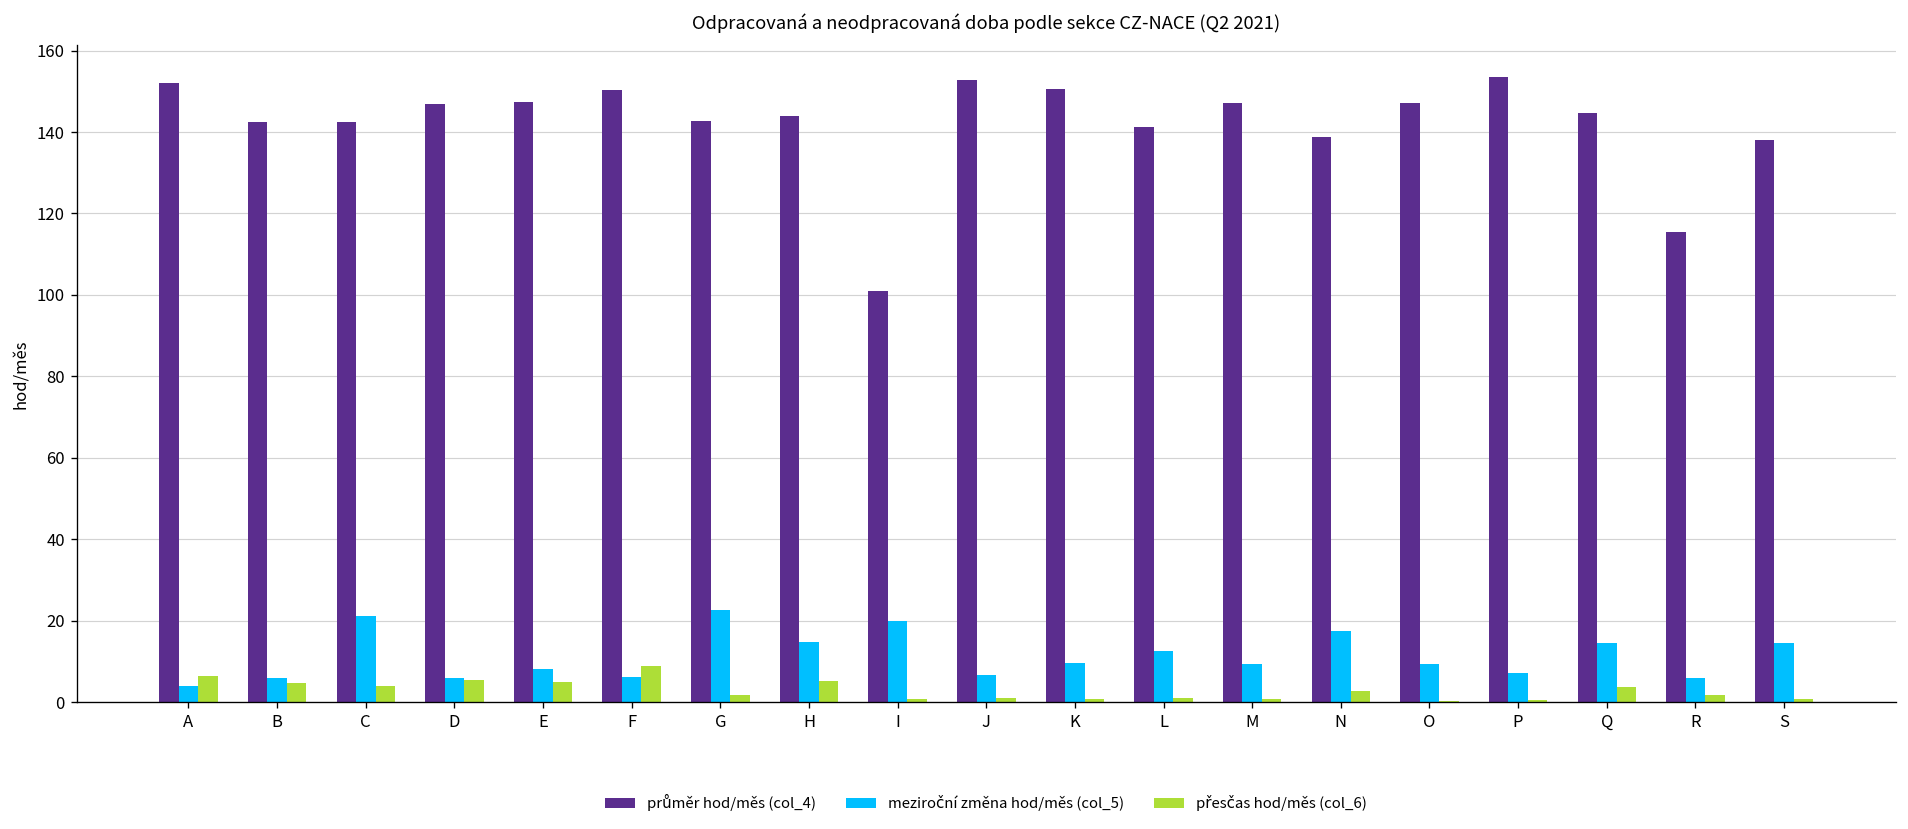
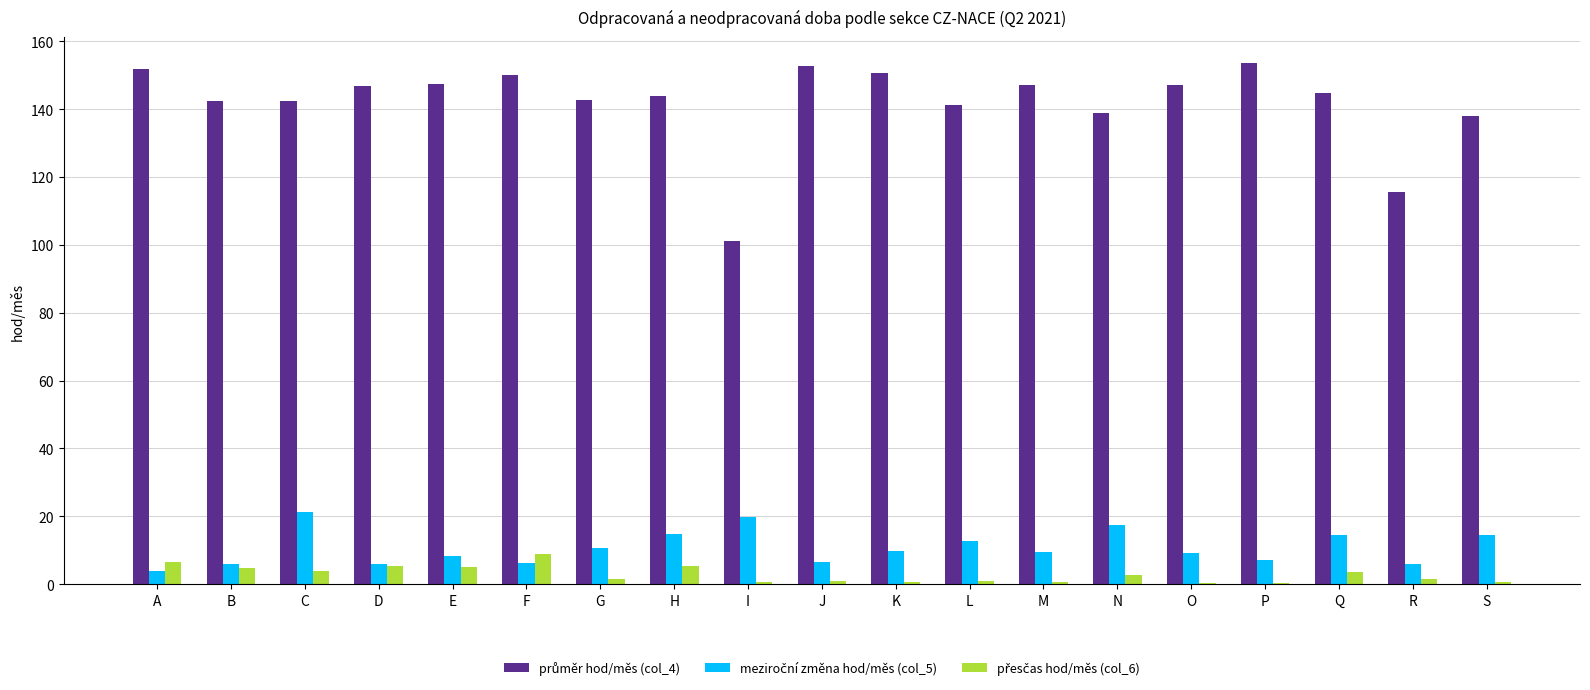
meziroční změna hod/měs (col_5), G: 23 -> 11
